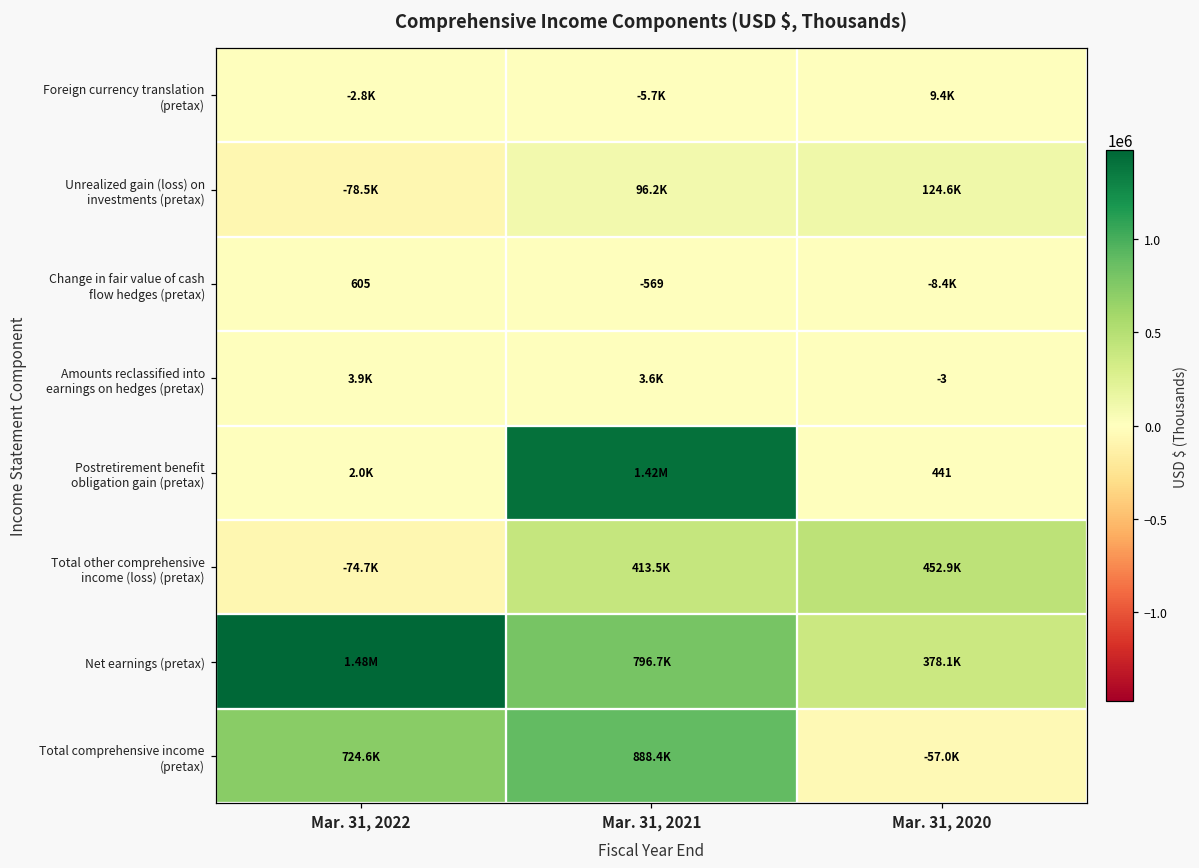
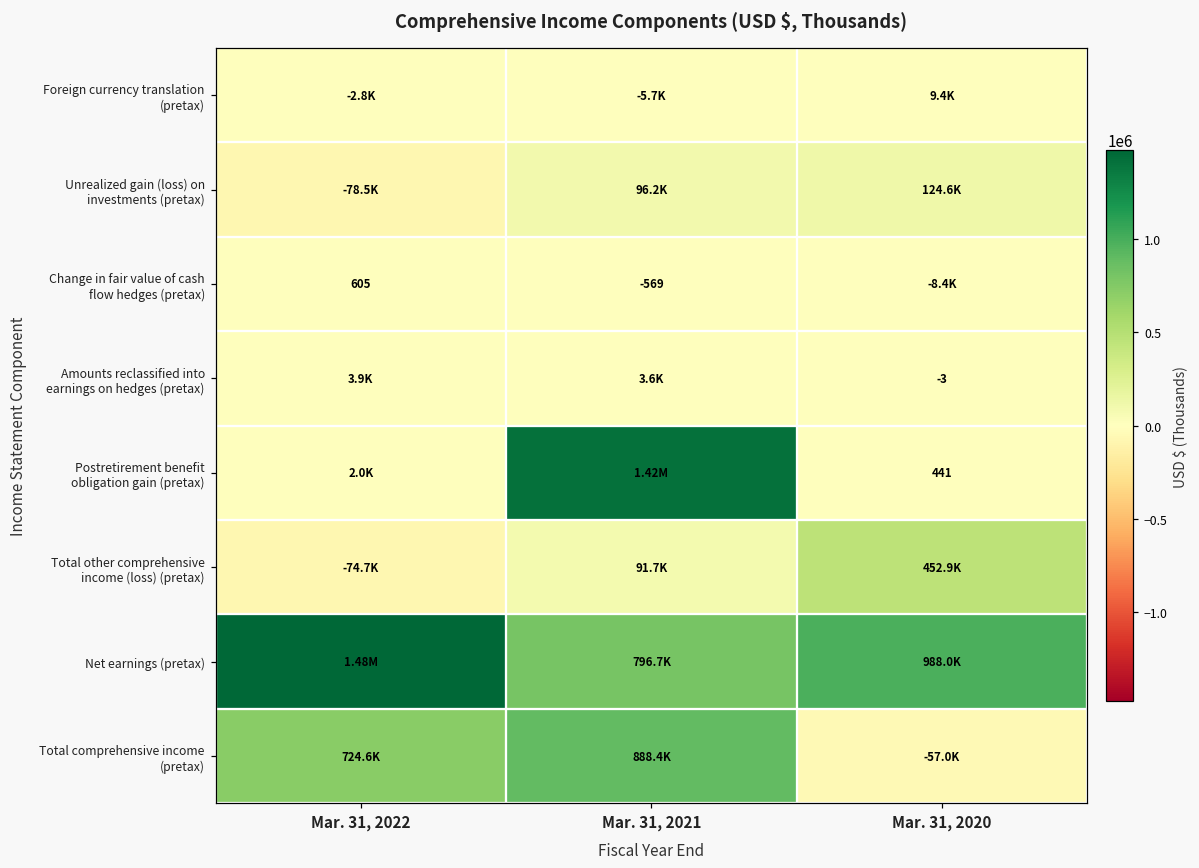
Total other comprehensive income (loss) (pretax), Mar. 31, 2021: 413.5K -> 91.7K
Net earnings (pretax), Mar. 31, 2020: 378.1K -> 988.0K
